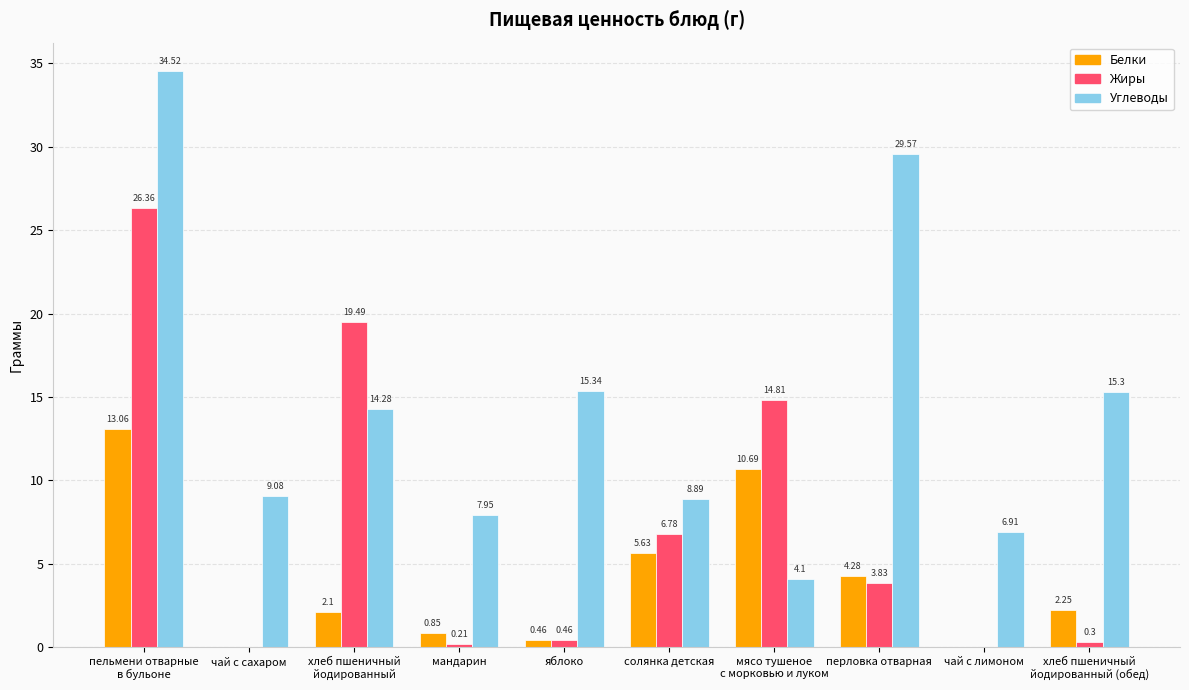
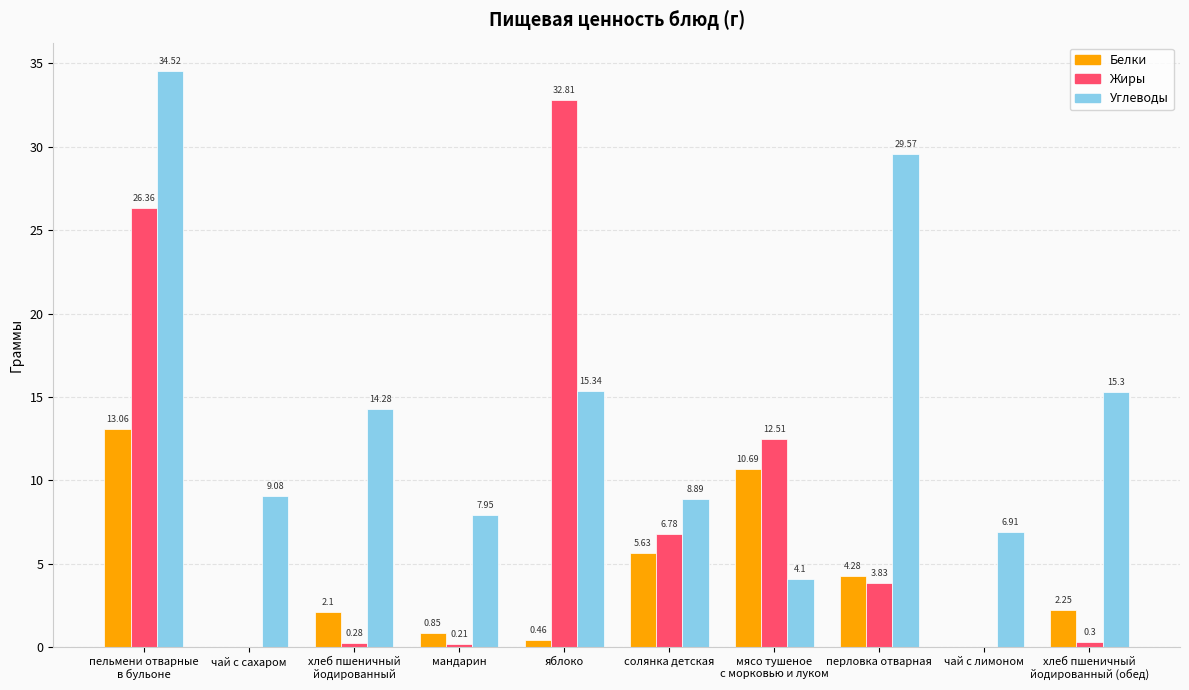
Жиры, хлеб пшеничный йодированный: 19.49 -> 0.28
Жиры, яблоко: 0.46 -> 32.81
Жиры, мясо тушеное с морковью и луком: 14.81 -> 12.51
